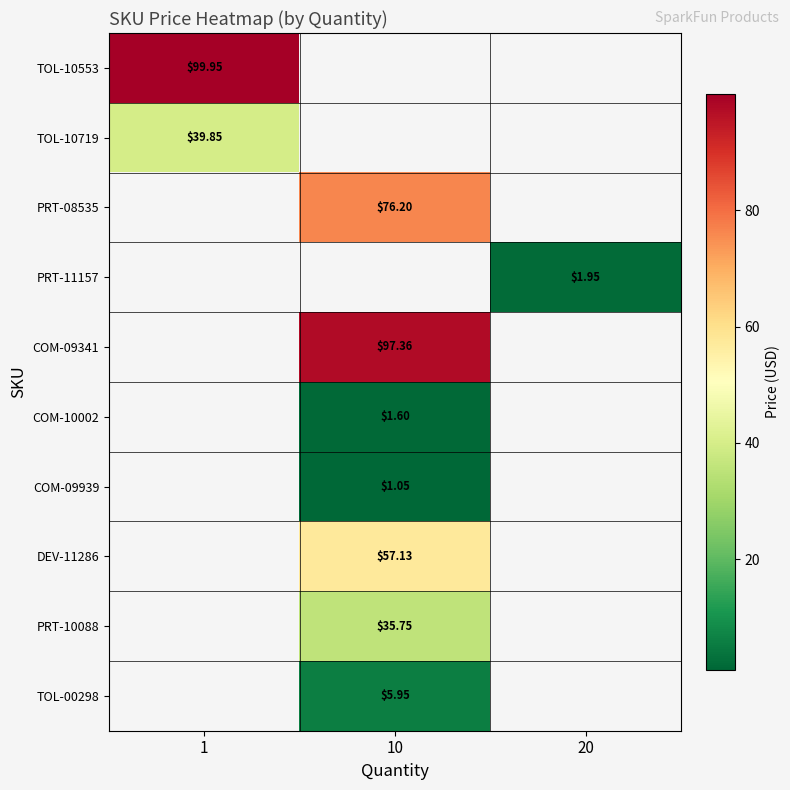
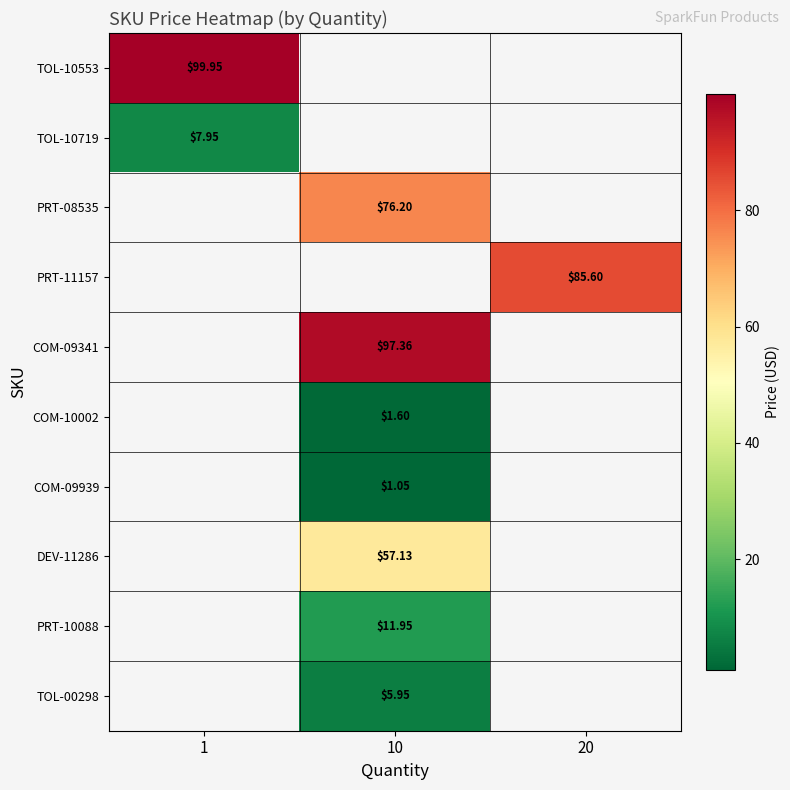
TOL-10719, 1: $39.85 -> $7.95
PRT-11157, 20: $1.95 -> $85.60
PRT-10088, 10: $35.75 -> $11.95
